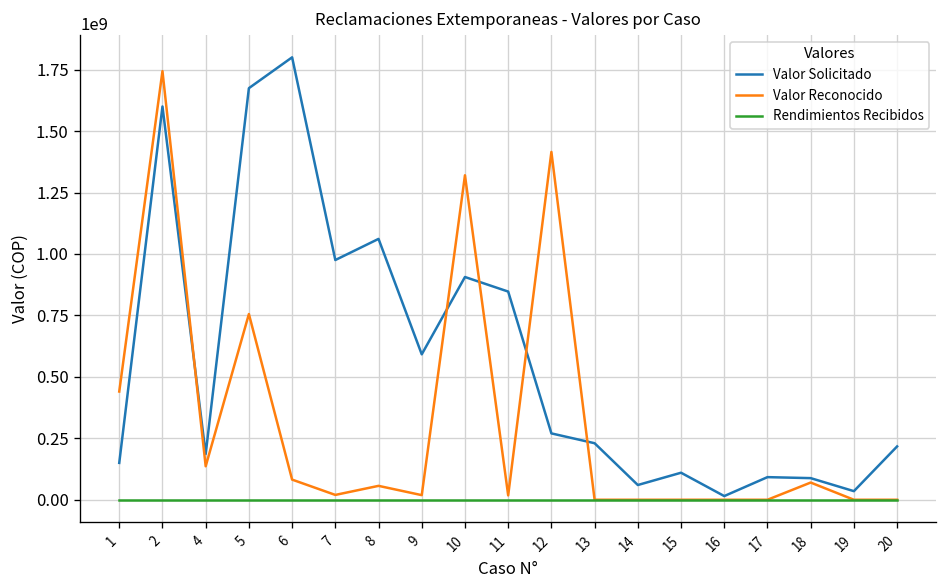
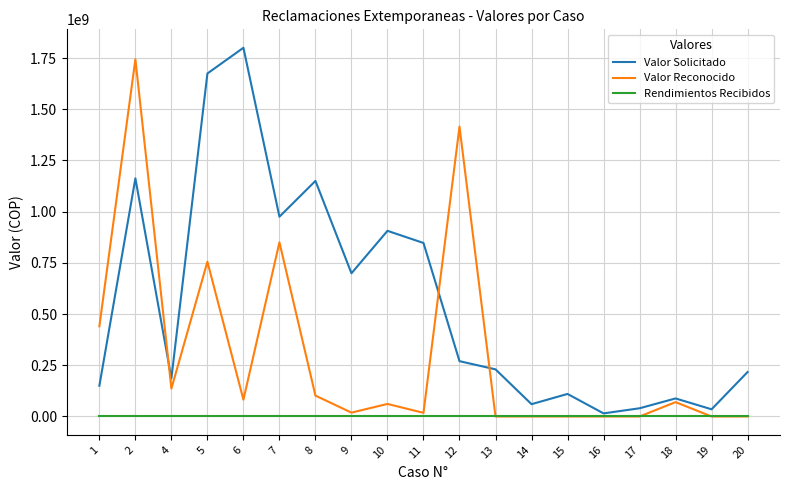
Valor Solicitado, 2: 1600000000 -> 1160000000
Valor Reconocido, 7: 20000000 -> 850000000
Valor Solicitado, 8: 1060000000 -> 1150000000
Valor Reconocido, 8: 60000000 -> 100000000
Valor Solicitado, 9: 590000000 -> 700000000
Valor Reconocido, 10: 1320000000 -> 60000000
Valor Solicitado, 17: 90000000 -> 40000000
